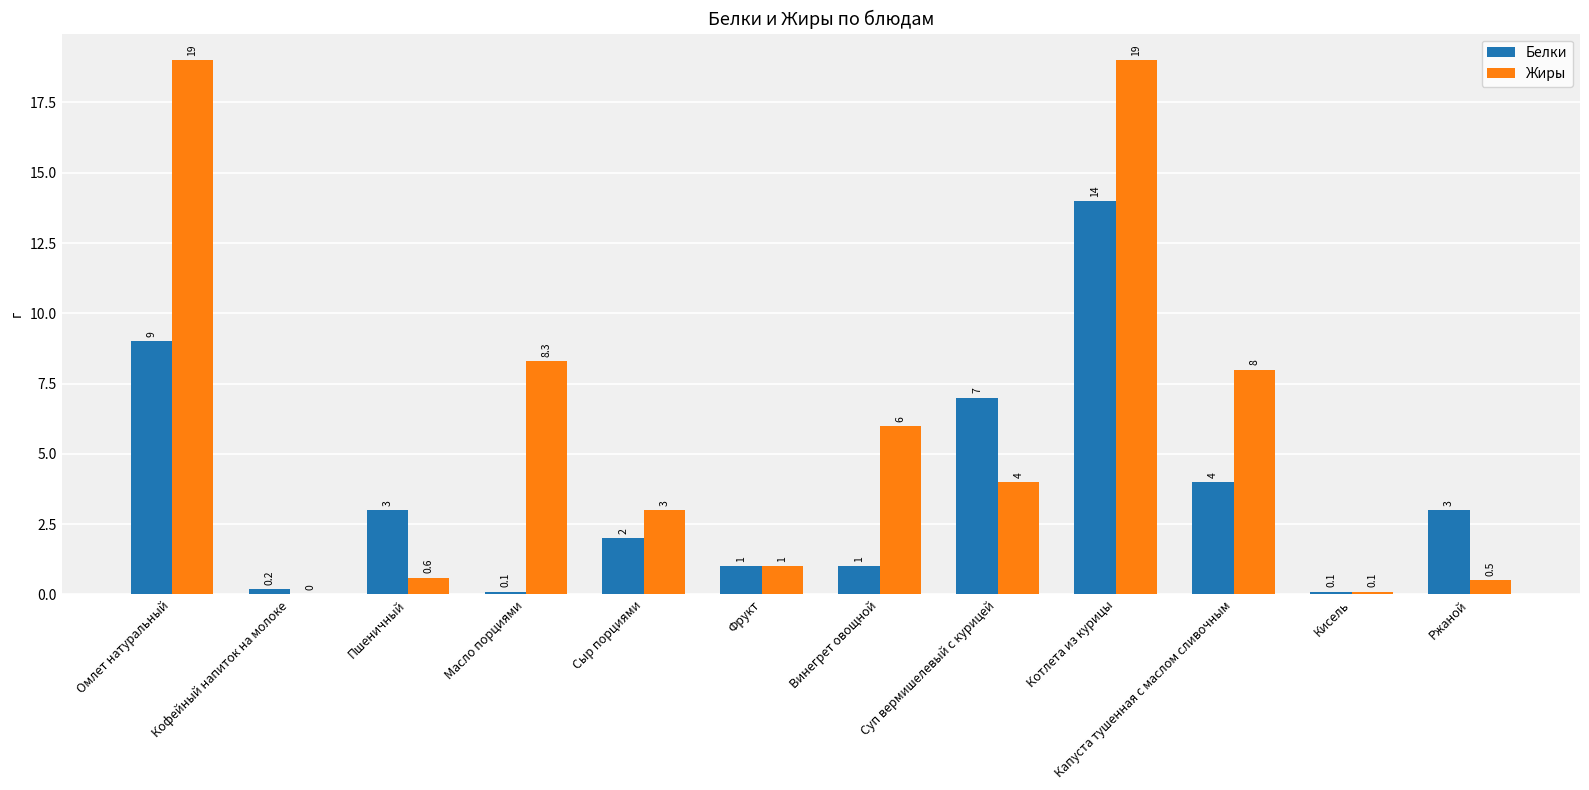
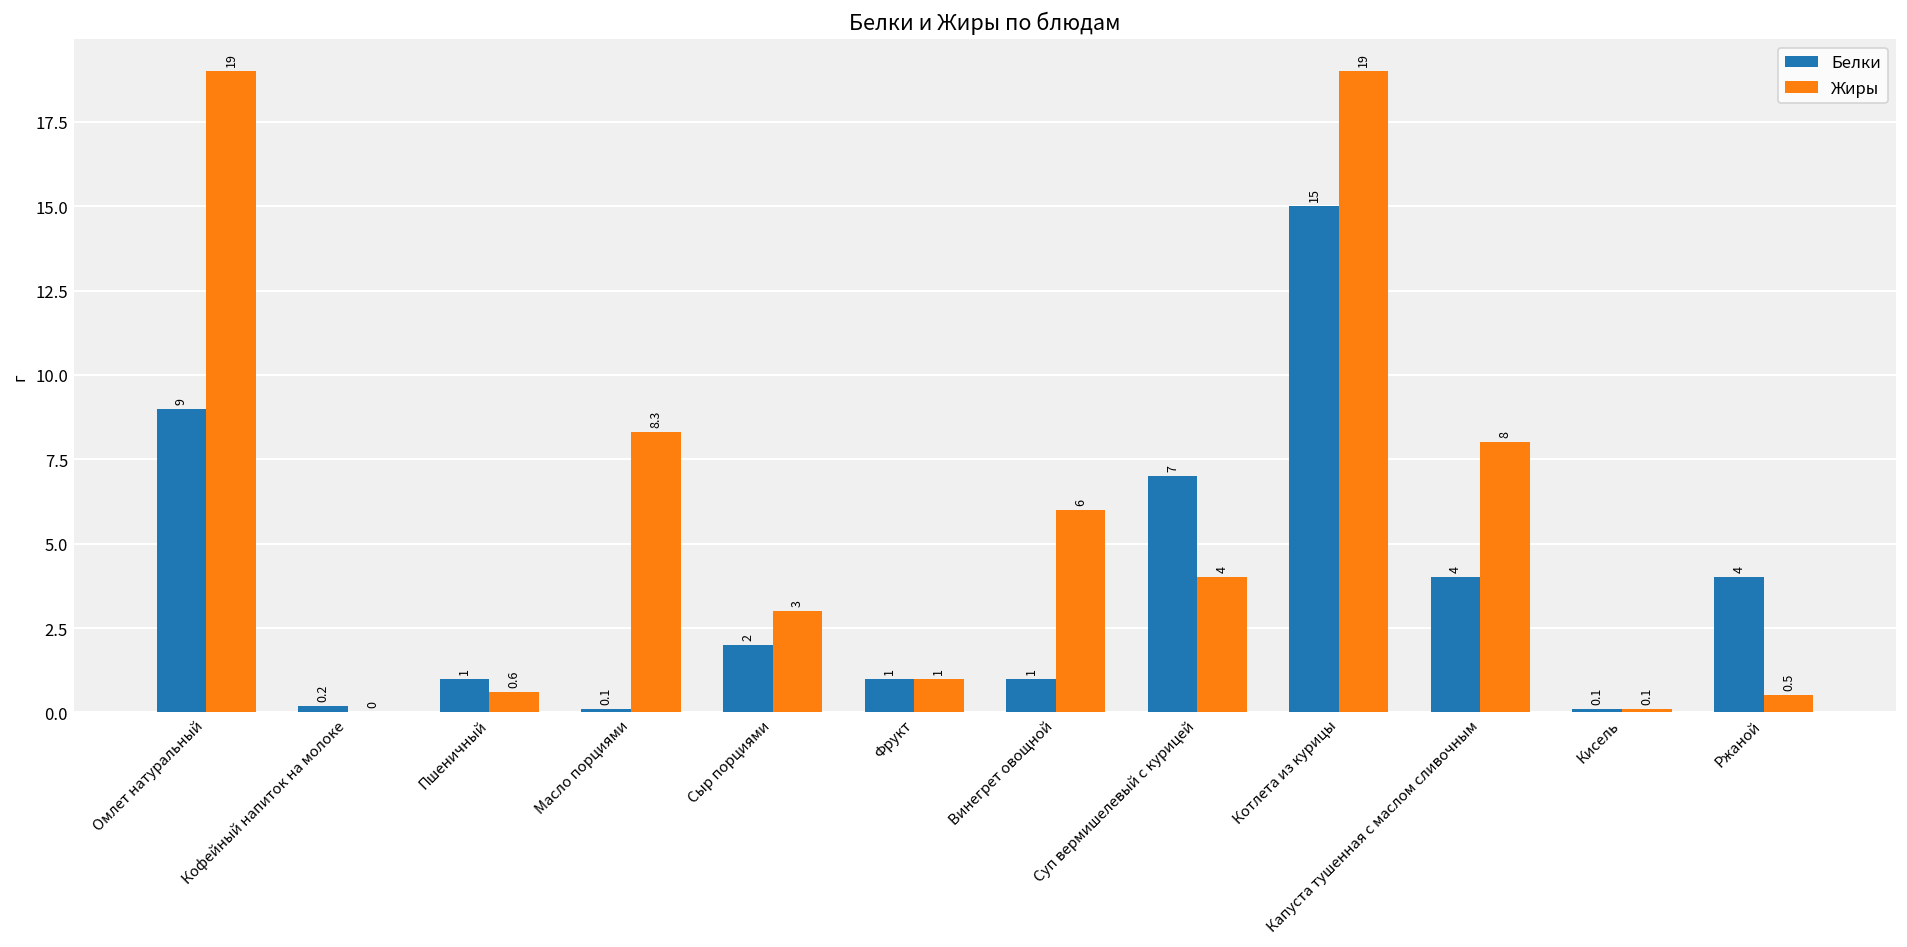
Белки, Пшеничный: 3 -> 1
Белки, Котлета из курицы: 14 -> 15
Белки, Ржаной: 3 -> 4
